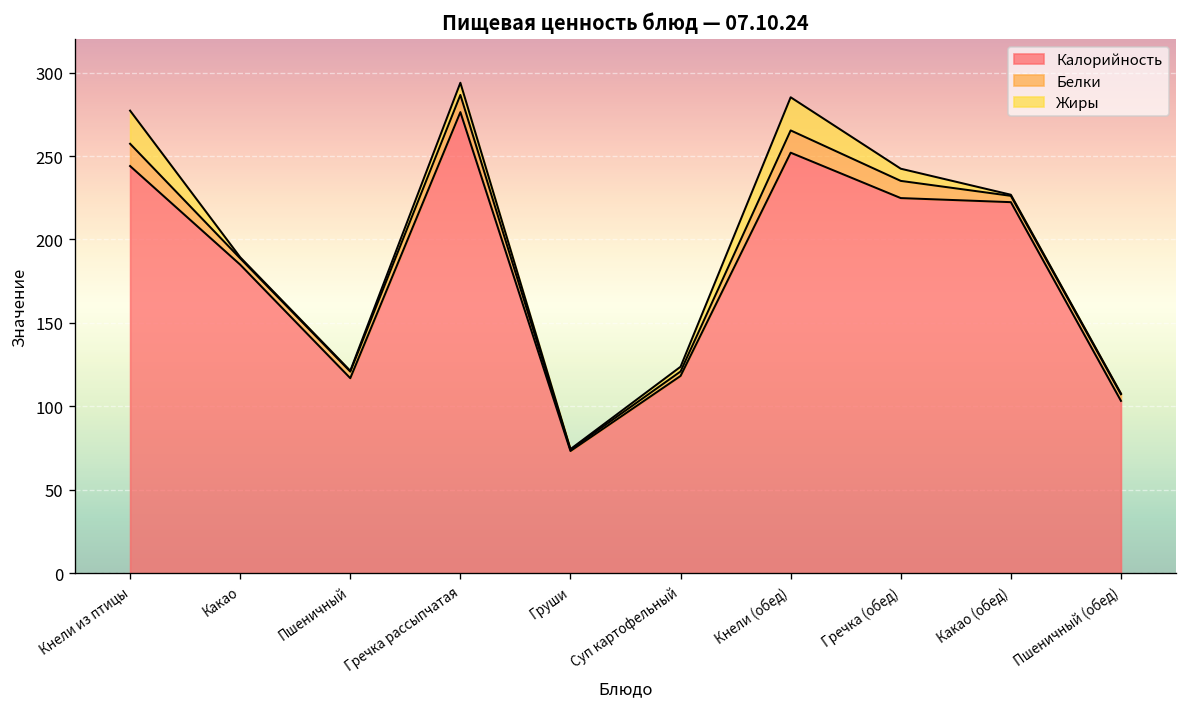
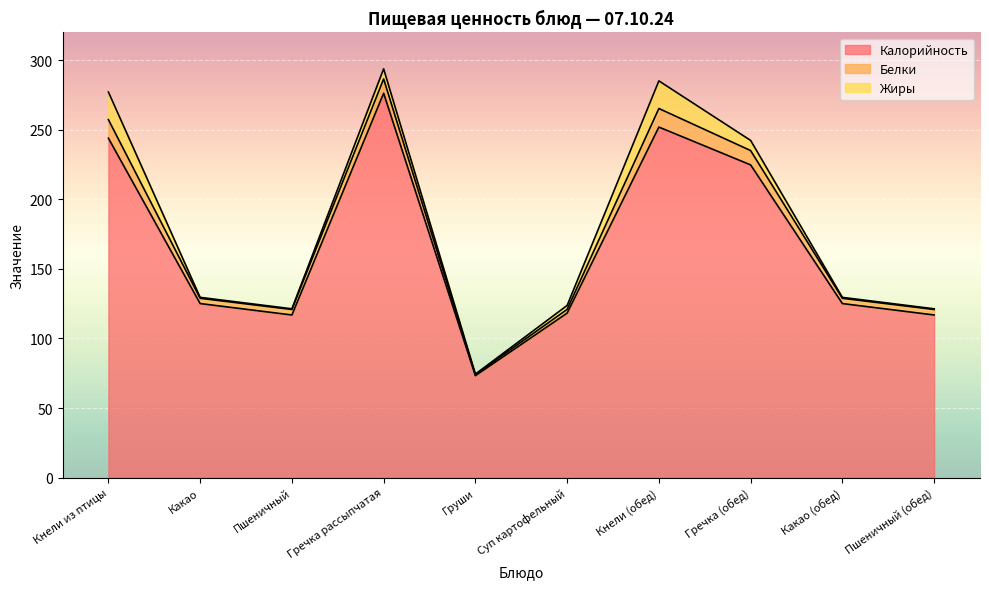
Калорийность, Какао: 185 -> 125
Калорийность, Какао (обед): 222 -> 125
Калорийность, Пшеничный (обед): 103 -> 117
